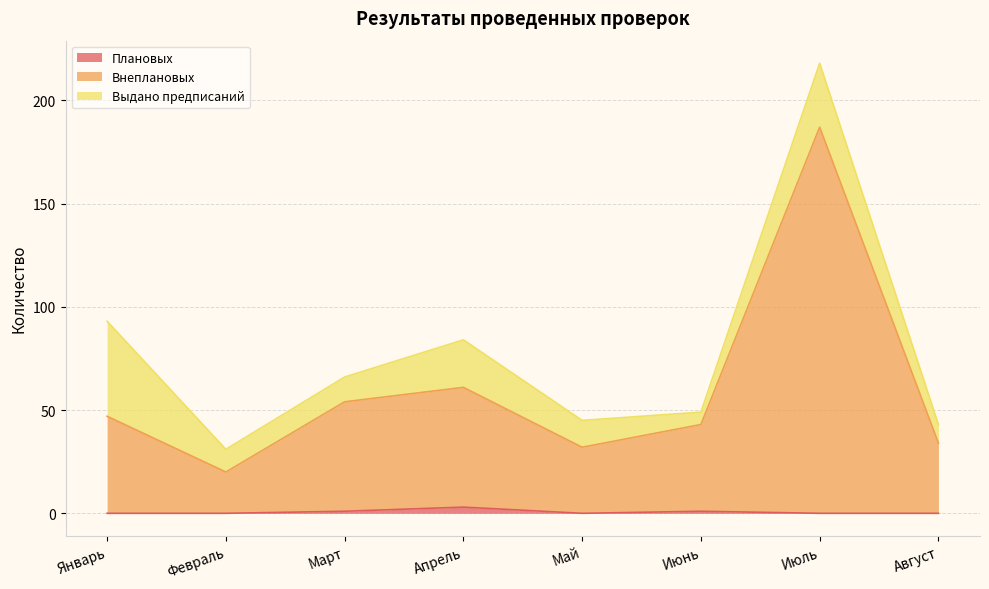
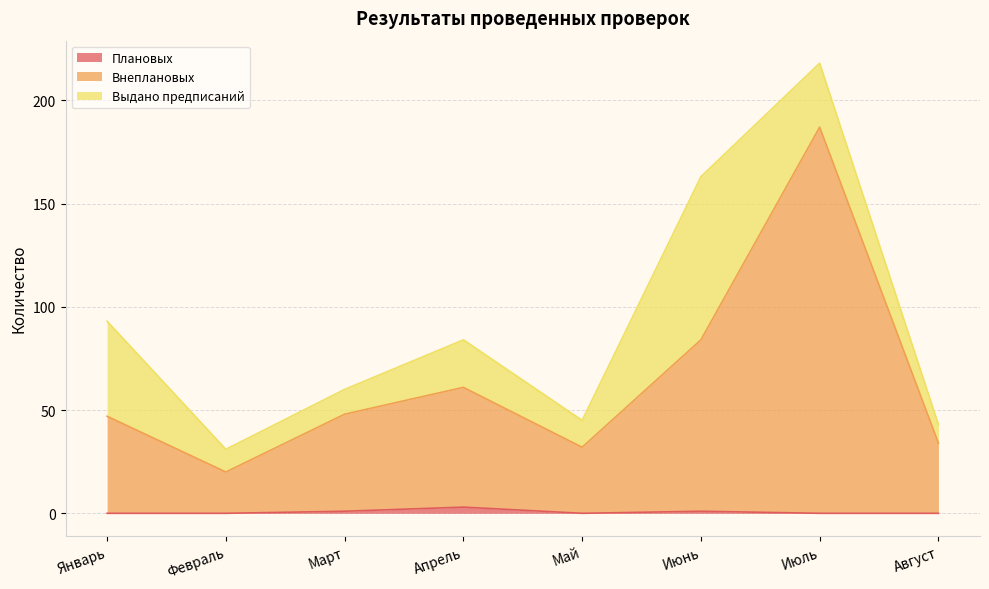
Внеплановых, Март: 53 -> 47
Внеплановых, Июнь: 42 -> 83
Выдано предписаний, Июнь: 6 -> 79
